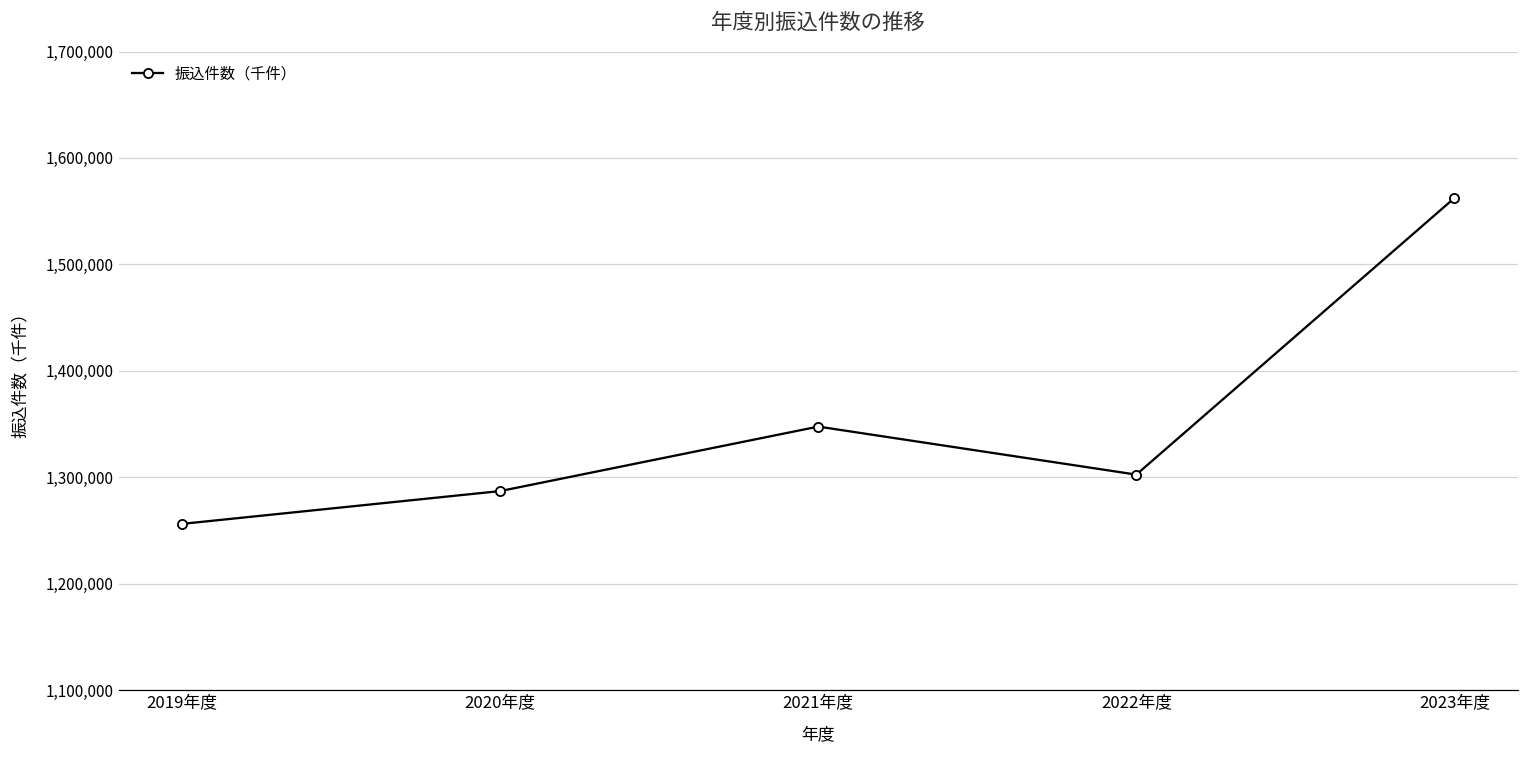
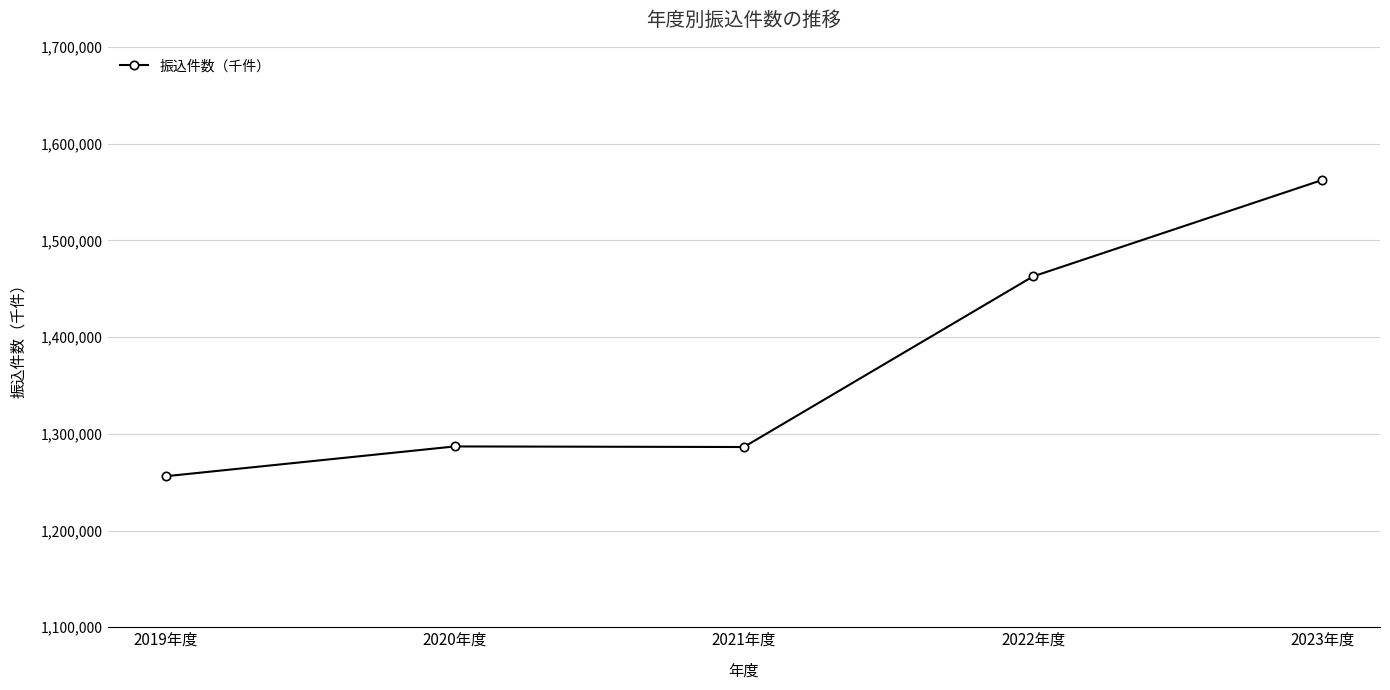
2021年度: 1,350,000 -> 1,290,000
2022年度: 1,300,000 -> 1,460,000
